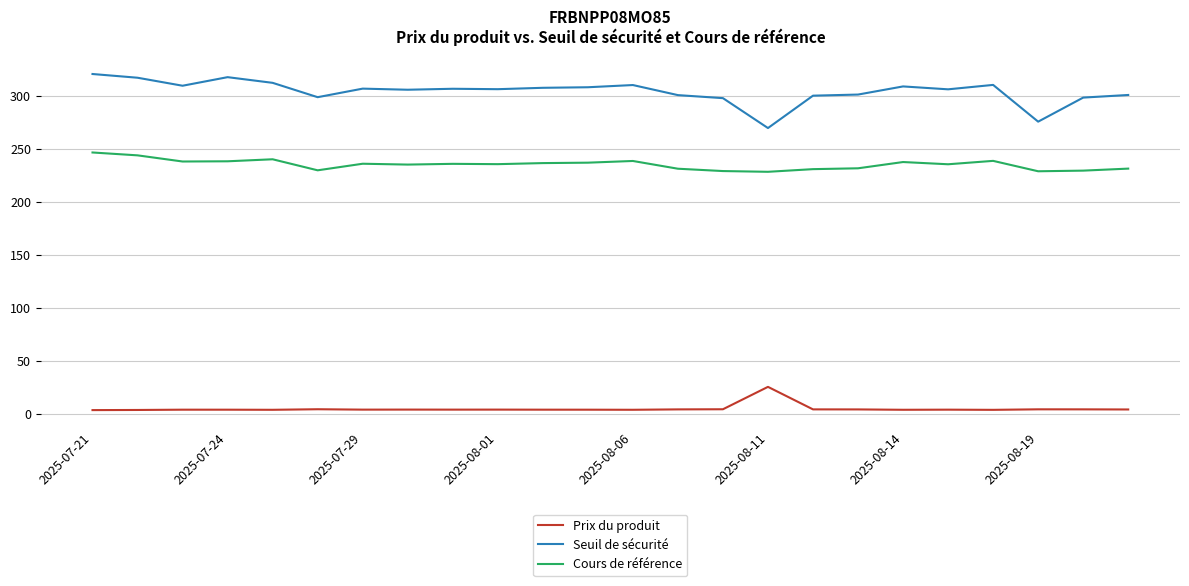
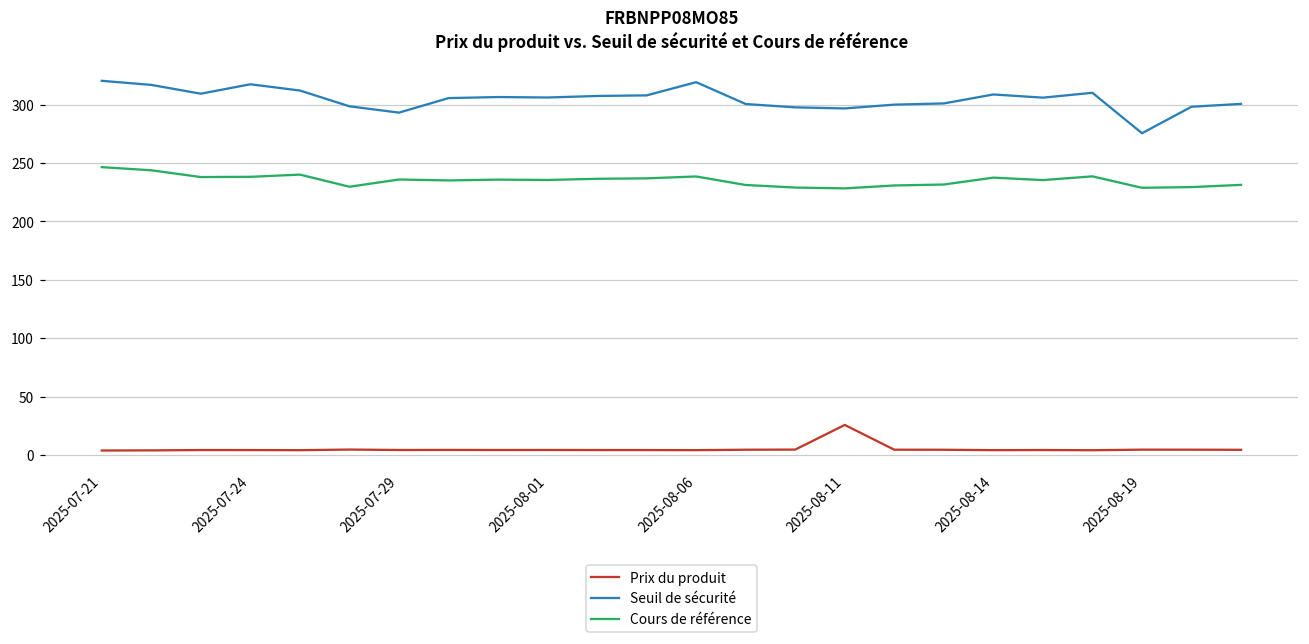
Seuil de sécurité, 2025-07-29: 307 -> 293
Seuil de sécurité, 2025-08-06: 310 -> 319
Seuil de sécurité, 2025-08-11: 270 -> 297
